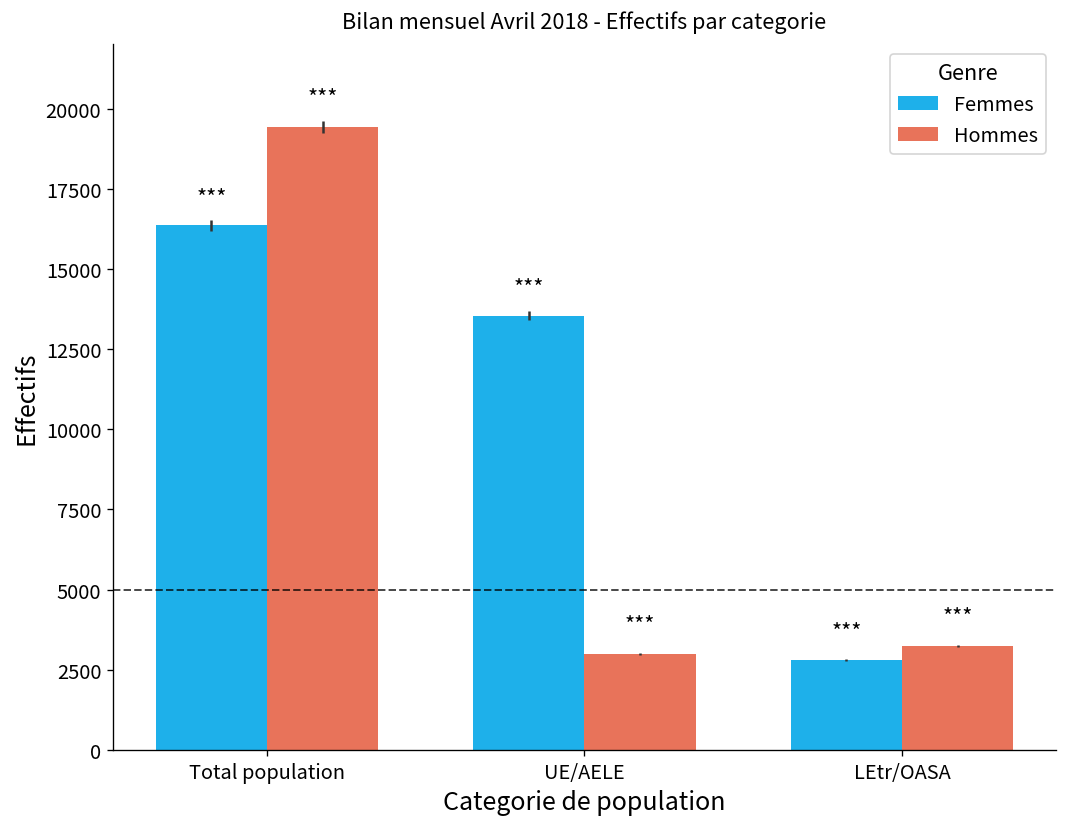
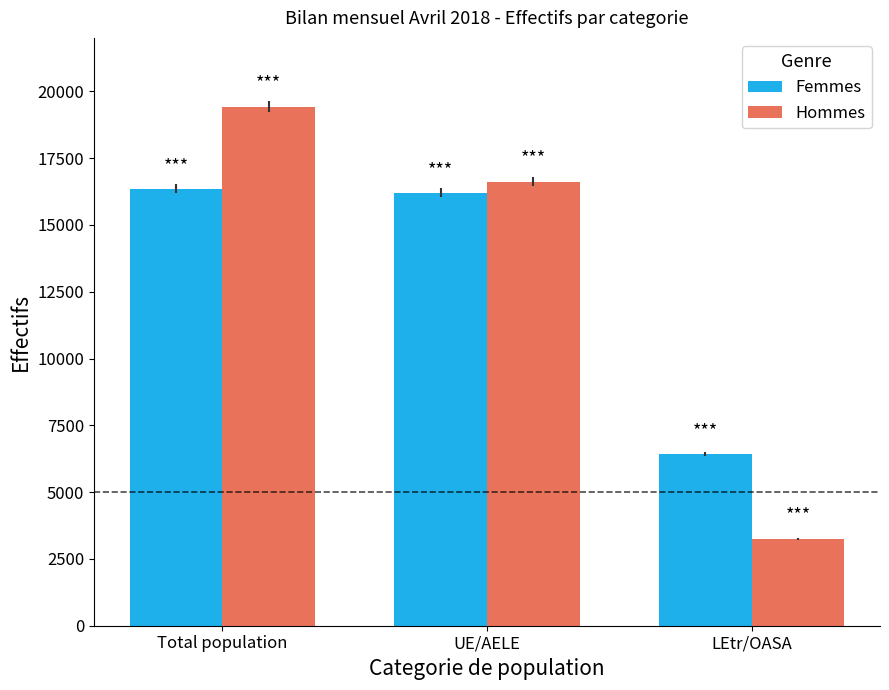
Femmes, UE/AELE: 13500 -> 16200
Hommes, UE/AELE: 3000 -> 16600
Femmes, LEtr/OASA: 2800 -> 6400
